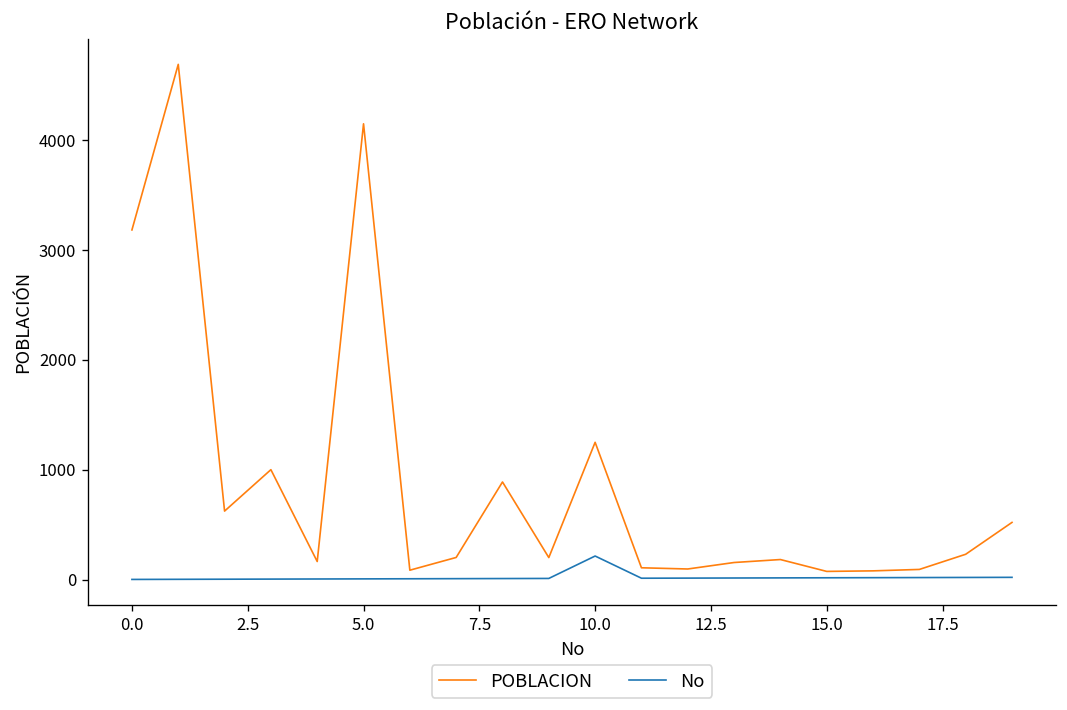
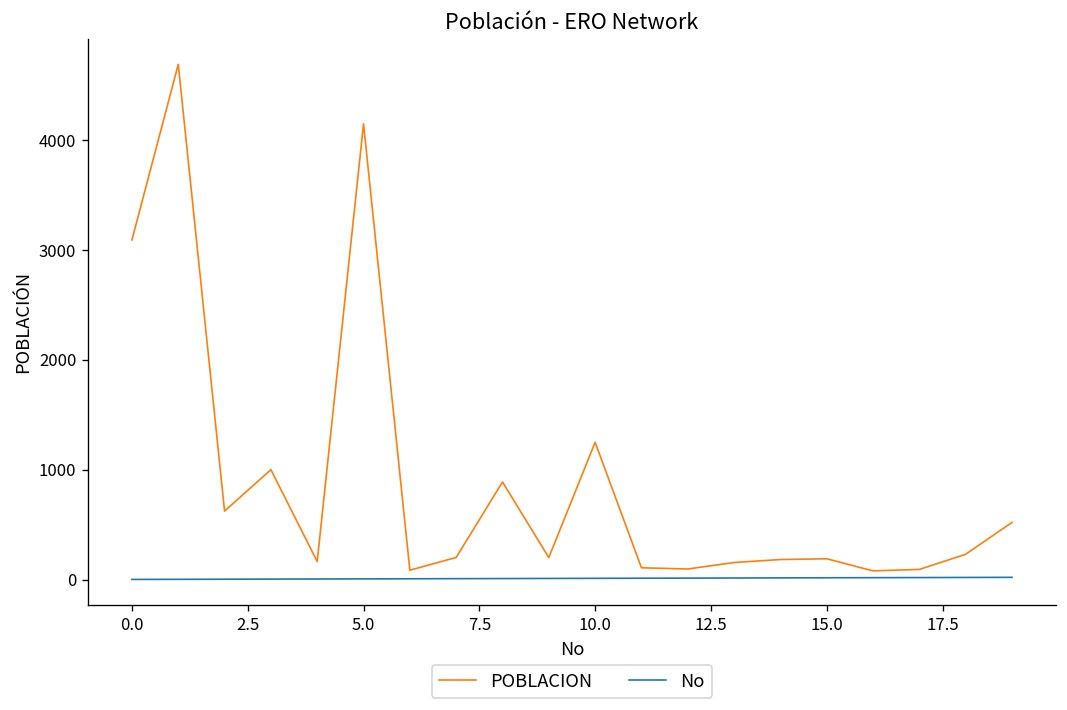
POBLACION, 0.0: 3200 -> 3100
No, 10.0: 200 -> 0
POBLACION, 15.0: 100 -> 200
